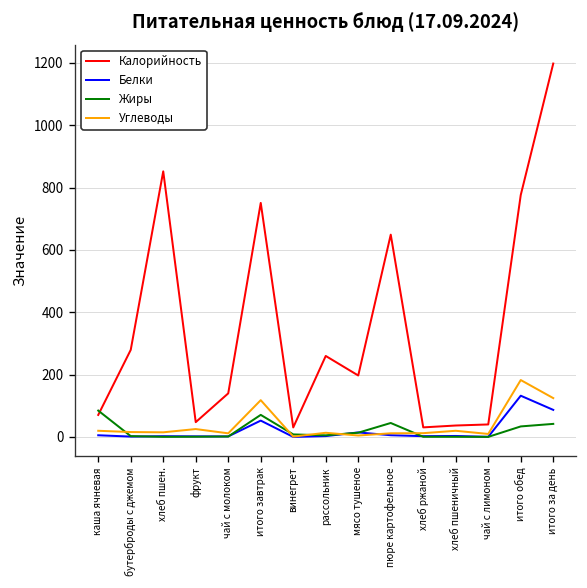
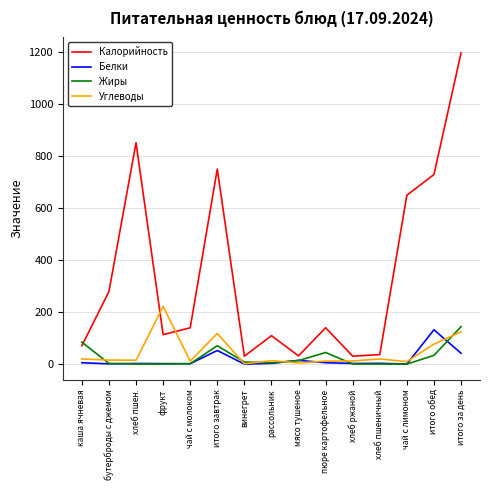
Калорийность, фрукт: 50 -> 110
Углеводы, фрукт: 30 -> 220
Калорийность, рассольник: 260 -> 110
Калорийность, мясо тушеное: 200 -> 30
Калорийность, пюре картофельное: 650 -> 140
Калорийность, чай с лимоном: 40 -> 650
Калорийность, итого обед: 780 -> 730
Углеводы, итого обед: 180 -> 80
Белки, итого за день: 90 -> 40
Жиры, итого за день: 40 -> 140
